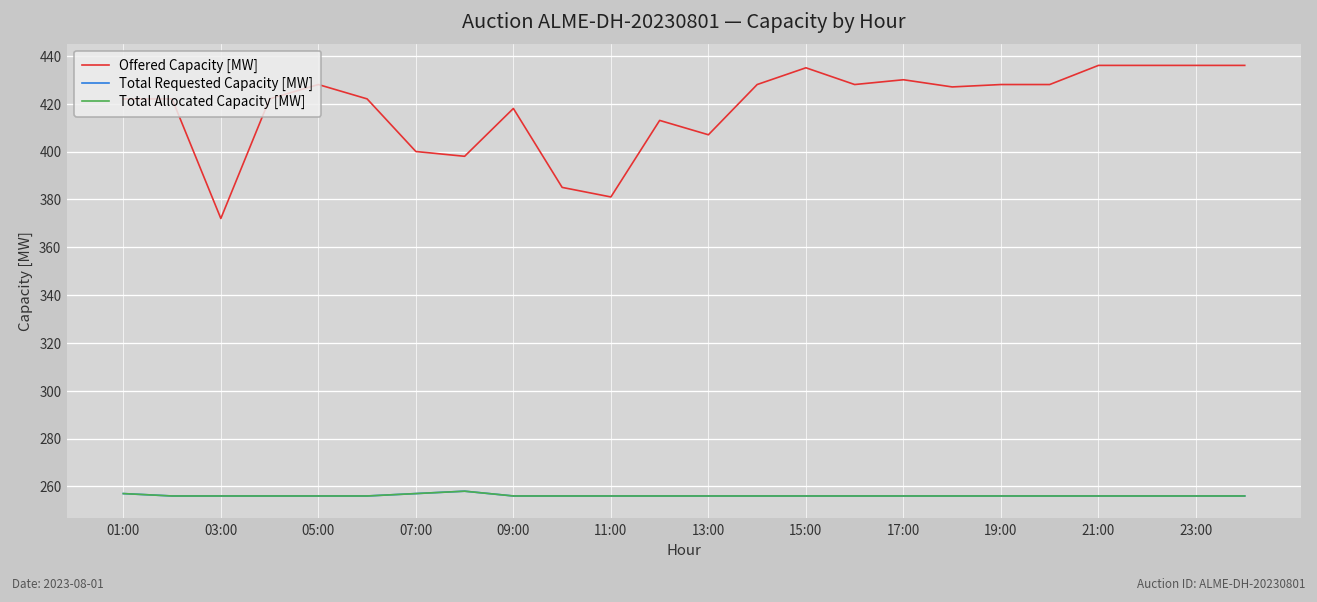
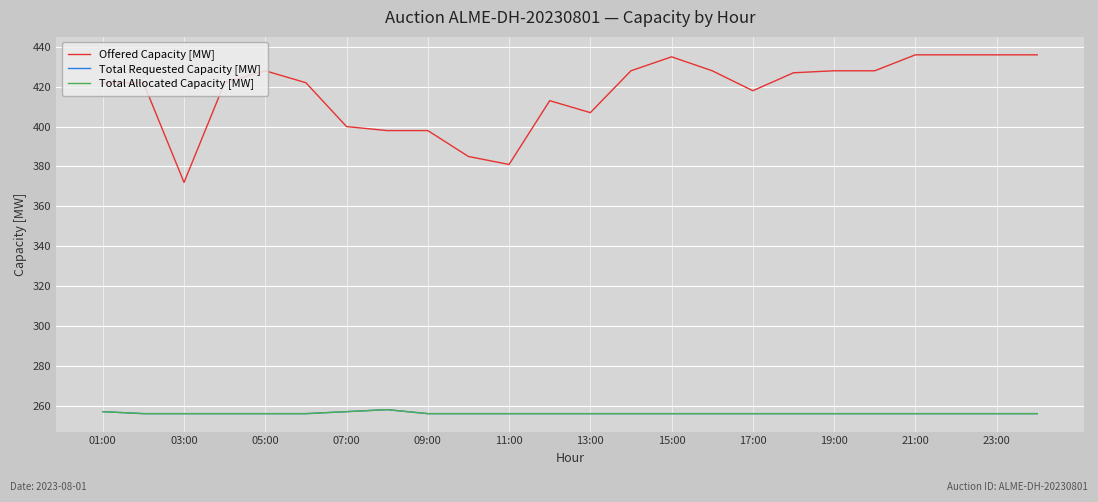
Offered Capacity [MW], 09:00: 418 -> 398
Offered Capacity [MW], 17:00: 430 -> 418
